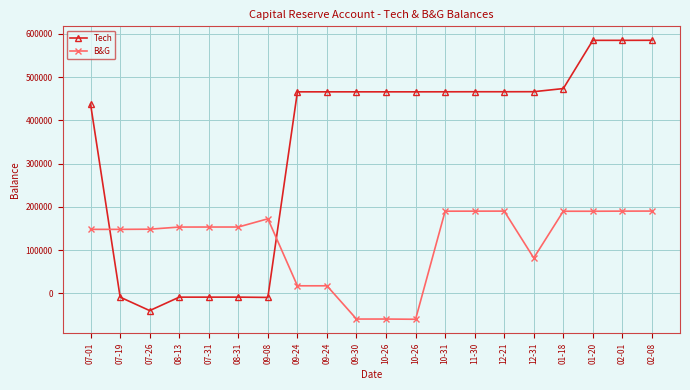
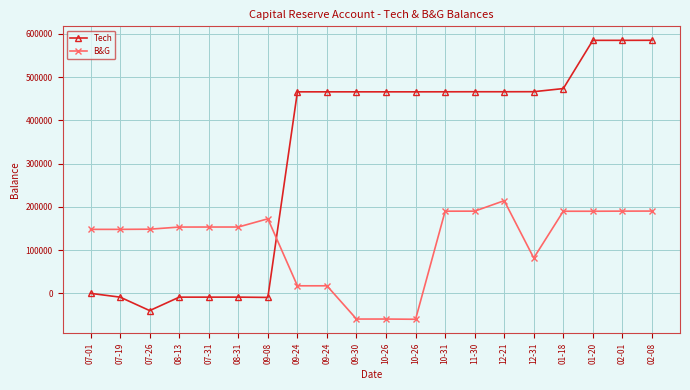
Tech, 07-01: 440000 -> 0
B&G, 12-21: 190000 -> 210000
